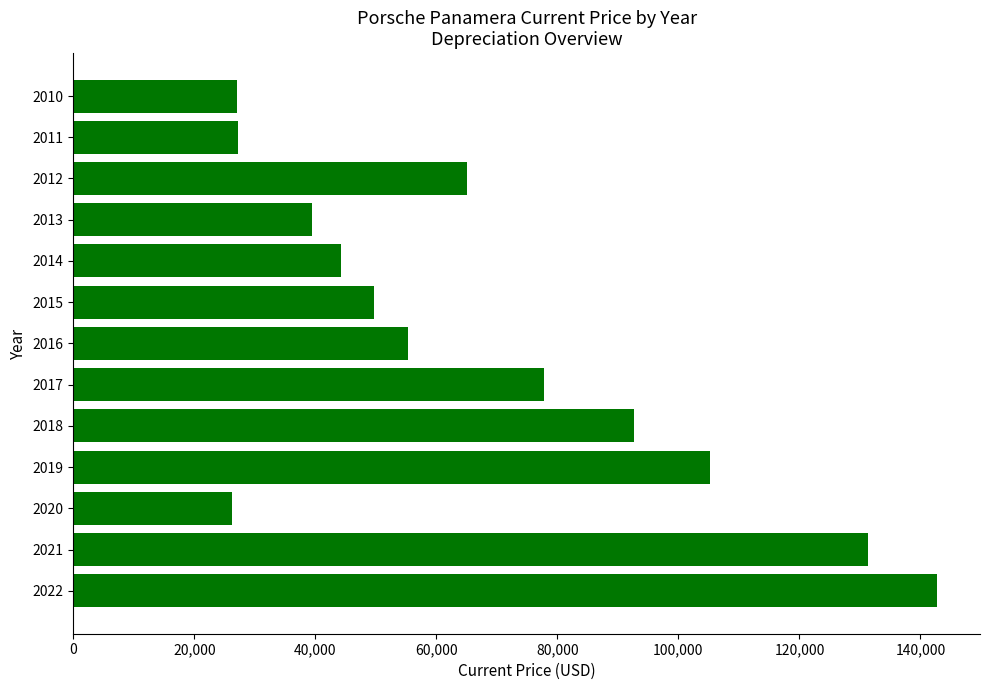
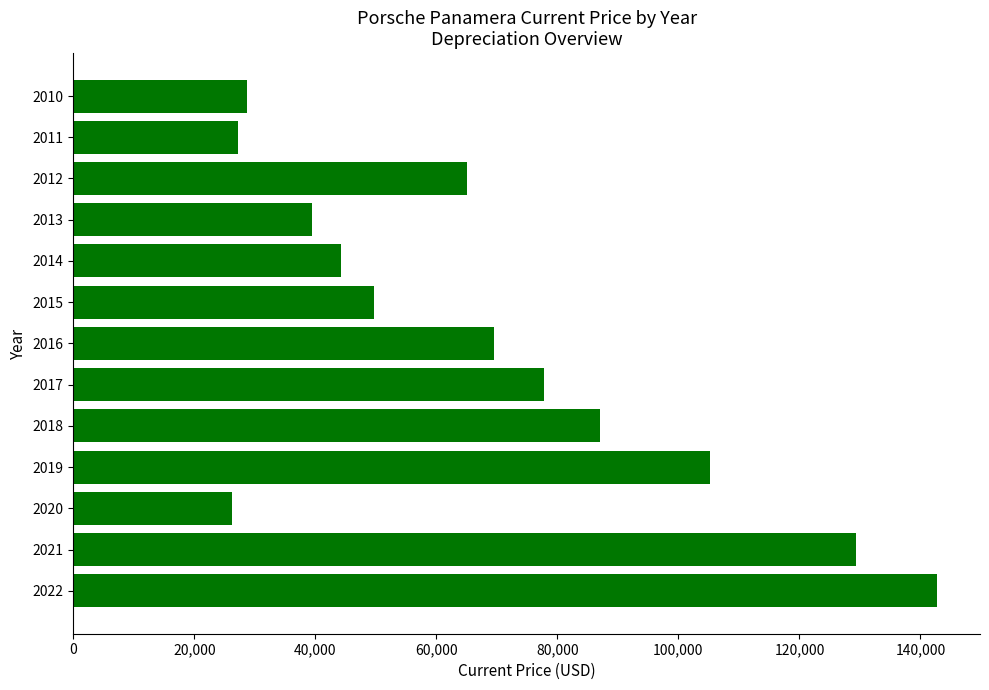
2010: 27,000 -> 29,000
2016: 55,000 -> 70,000
2018: 93,000 -> 87,000
2021: 131,000 -> 129,000
